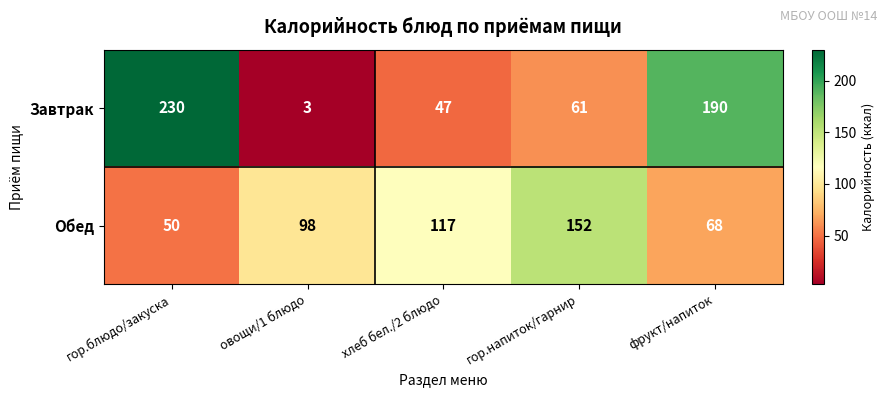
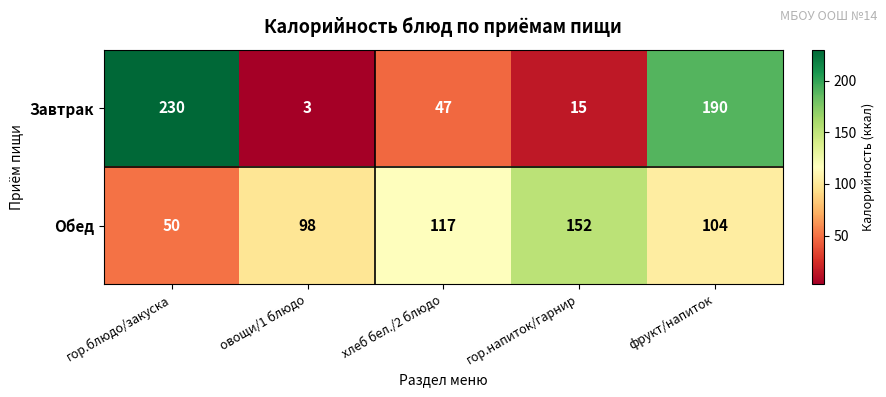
Завтрак, гор.напиток/гарнир: 61 -> 15
Обед, фрукт/напиток: 68 -> 104
